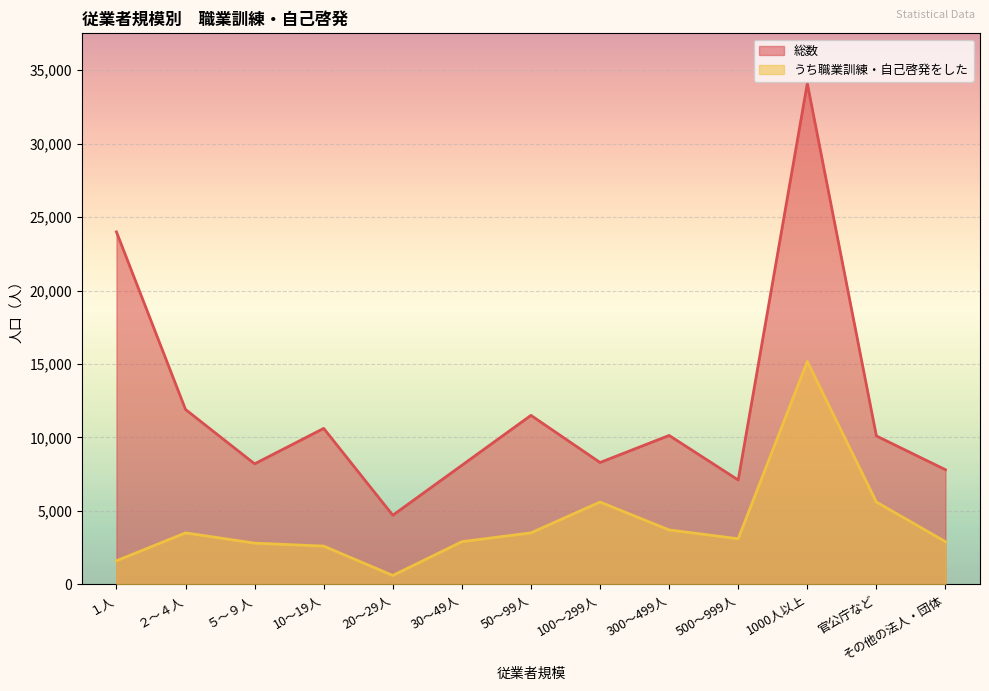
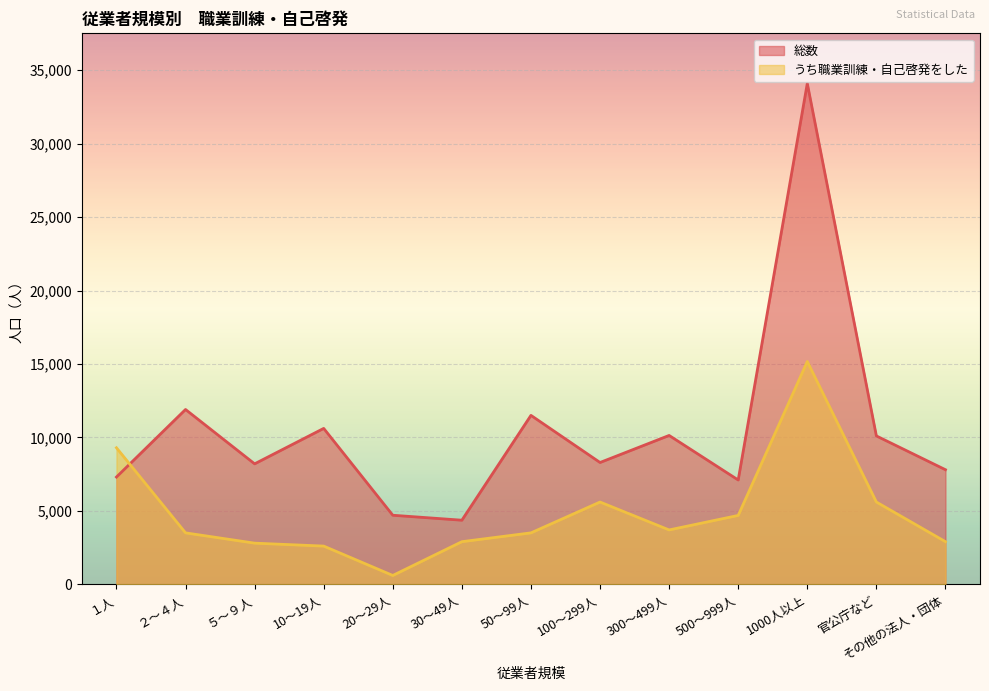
総数, １人: 24,000 -> 7,300
うち職業訓練・自己啓発をした, １人: 1,600 -> 9,300
総数, 30～49人: 8,100 -> 4,400
うち職業訓練・自己啓発をした, 500～999人: 3,100 -> 4,700
